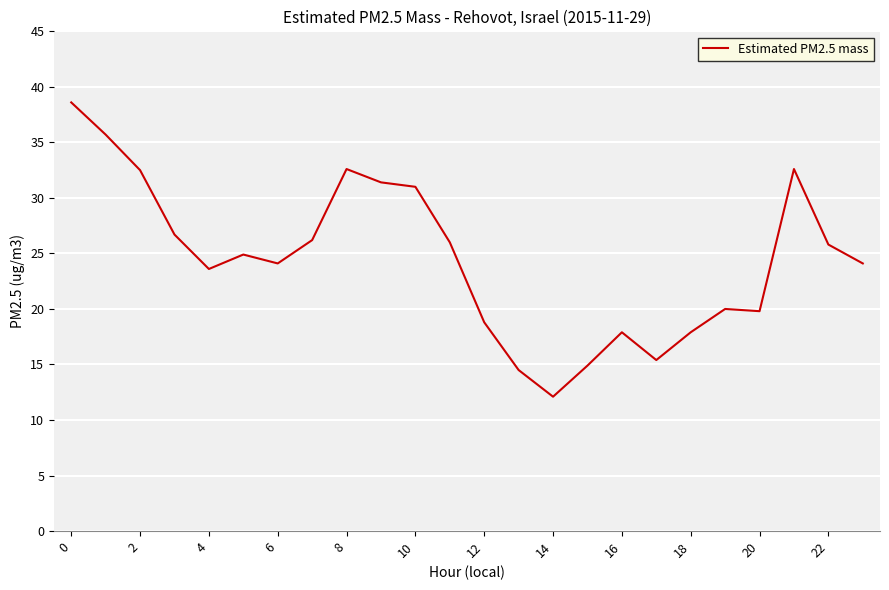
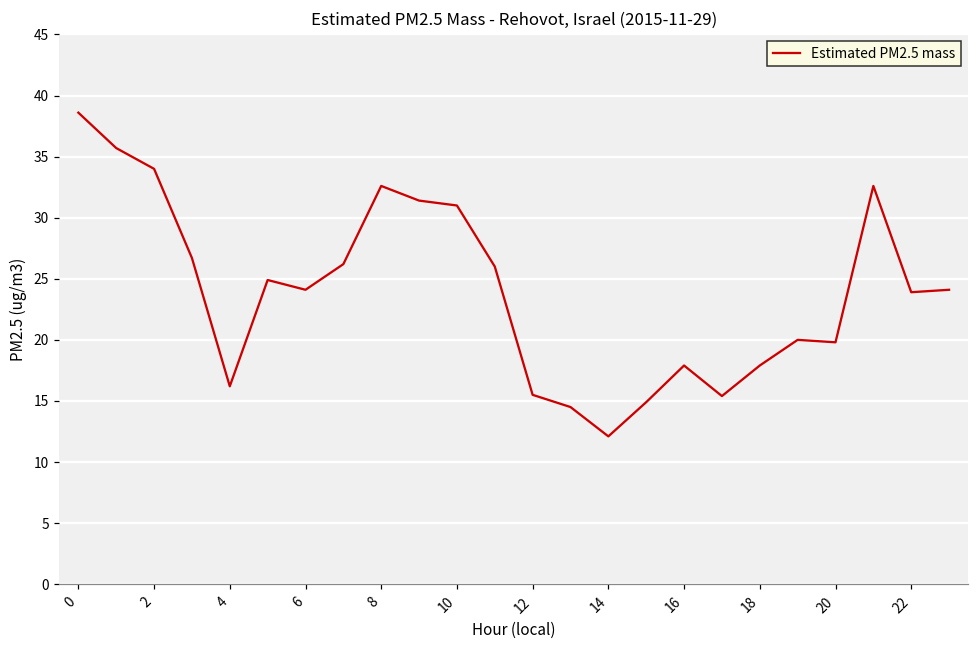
2: 32.5 -> 34.0
4: 23.6 -> 16.2
12: 18.8 -> 15.5
22: 25.8 -> 23.9
